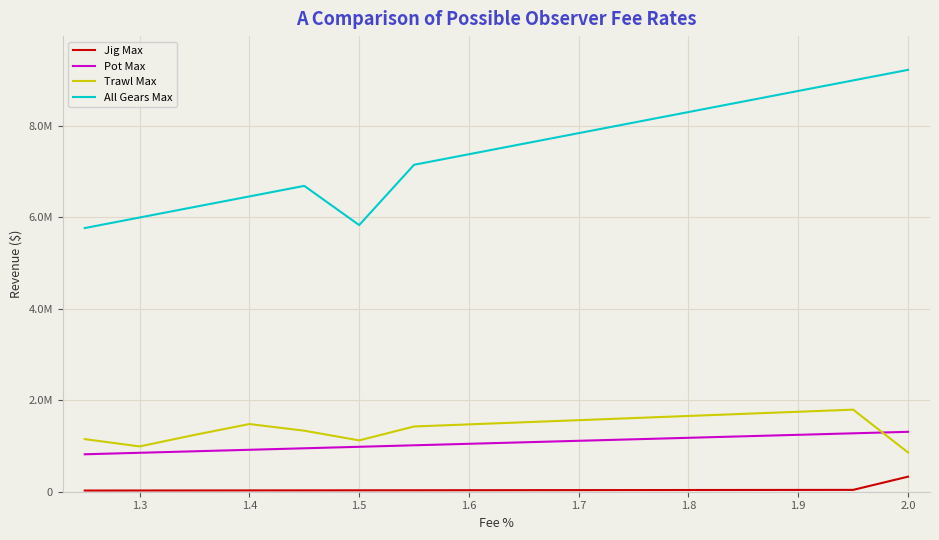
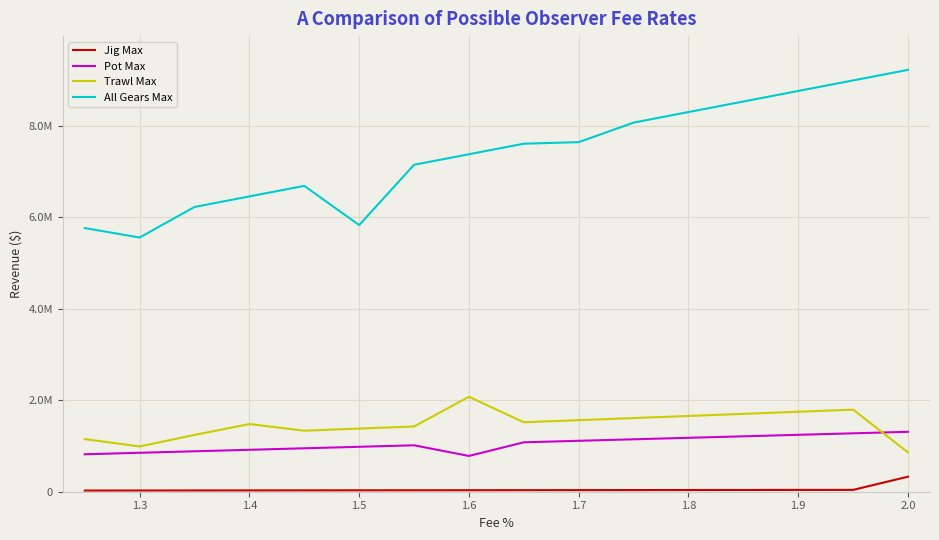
All Gears Max, 1.3: 6000000 -> 5600000
Trawl Max, 1.5: 1100000 -> 1400000
Pot Max, 1.6: 1000000 -> 800000
Trawl Max, 1.6: 1500000 -> 2100000
All Gears Max, 1.7: 7800000 -> 7600000
